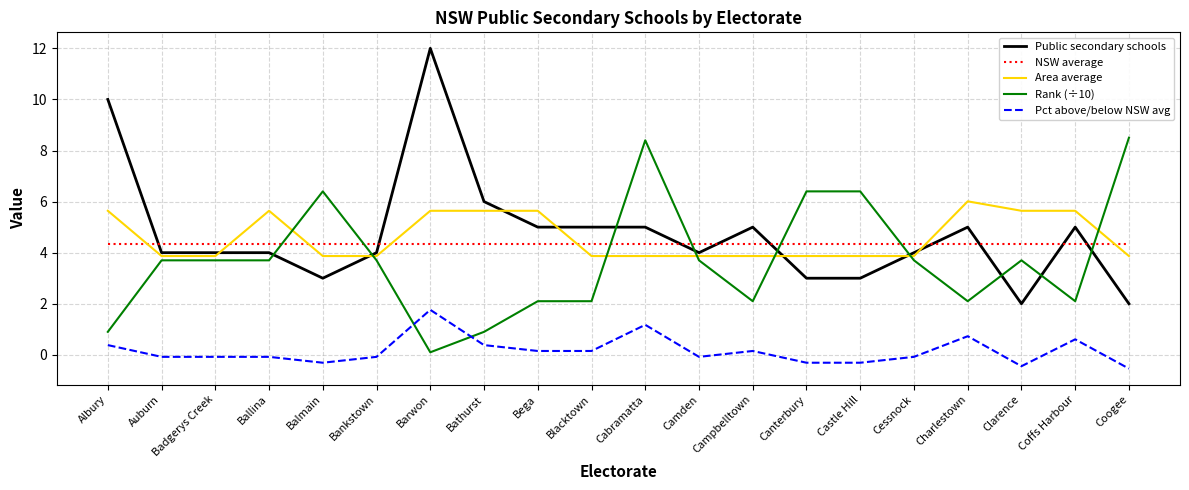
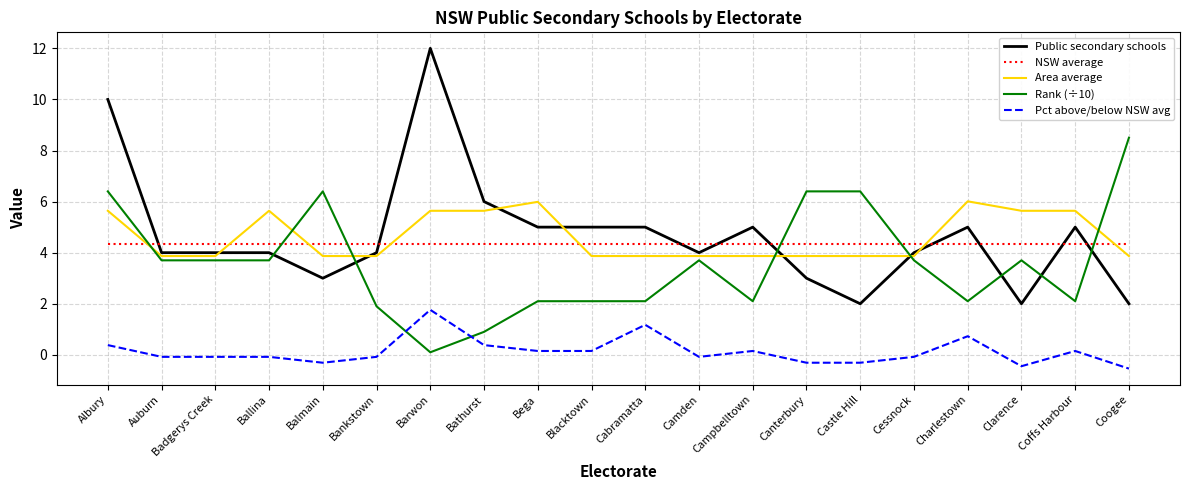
Rank (÷10), Albury: 0.9 -> 6.4
Rank (÷10), Bankstown: 3.7 -> 1.9
Area average, Bega: 5.6 -> 6.0
Rank (÷10), Cabramatta: 8.4 -> 2.1
Public secondary schools, Castle Hill: 3 -> 2
Pct above/below NSW avg, Coffs Harbour: 0.6 -> 0.2
